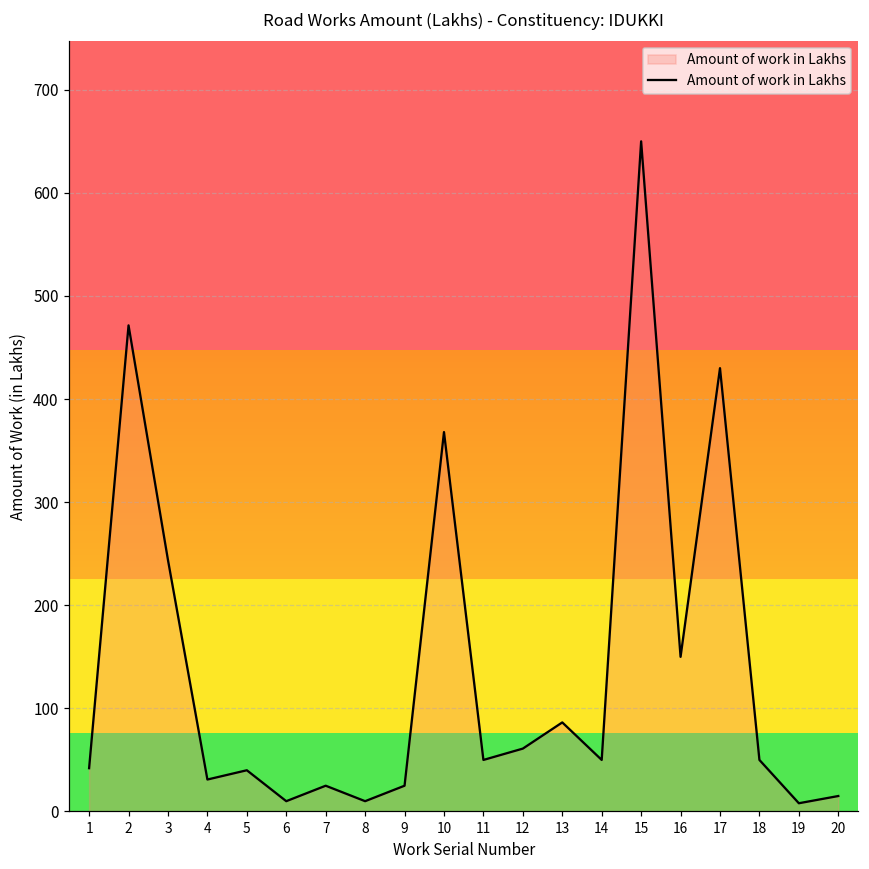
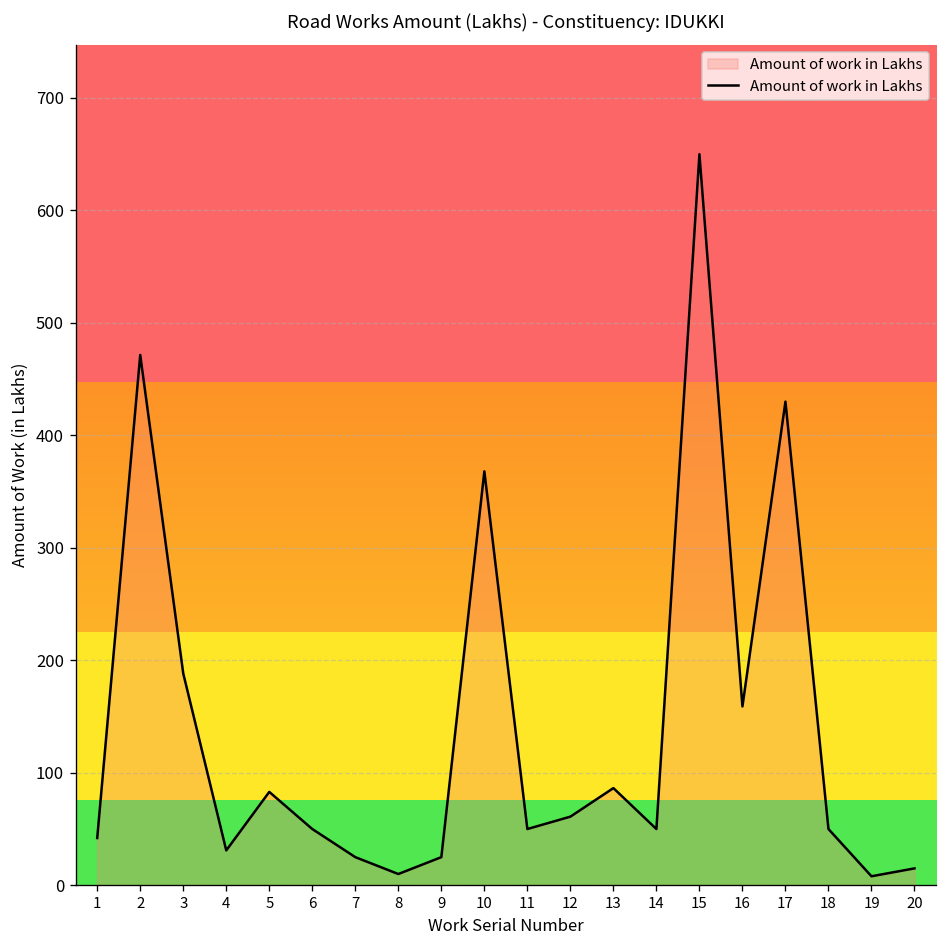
3: 240 -> 190
5: 40 -> 80
6: 10 -> 50
16: 150 -> 160
